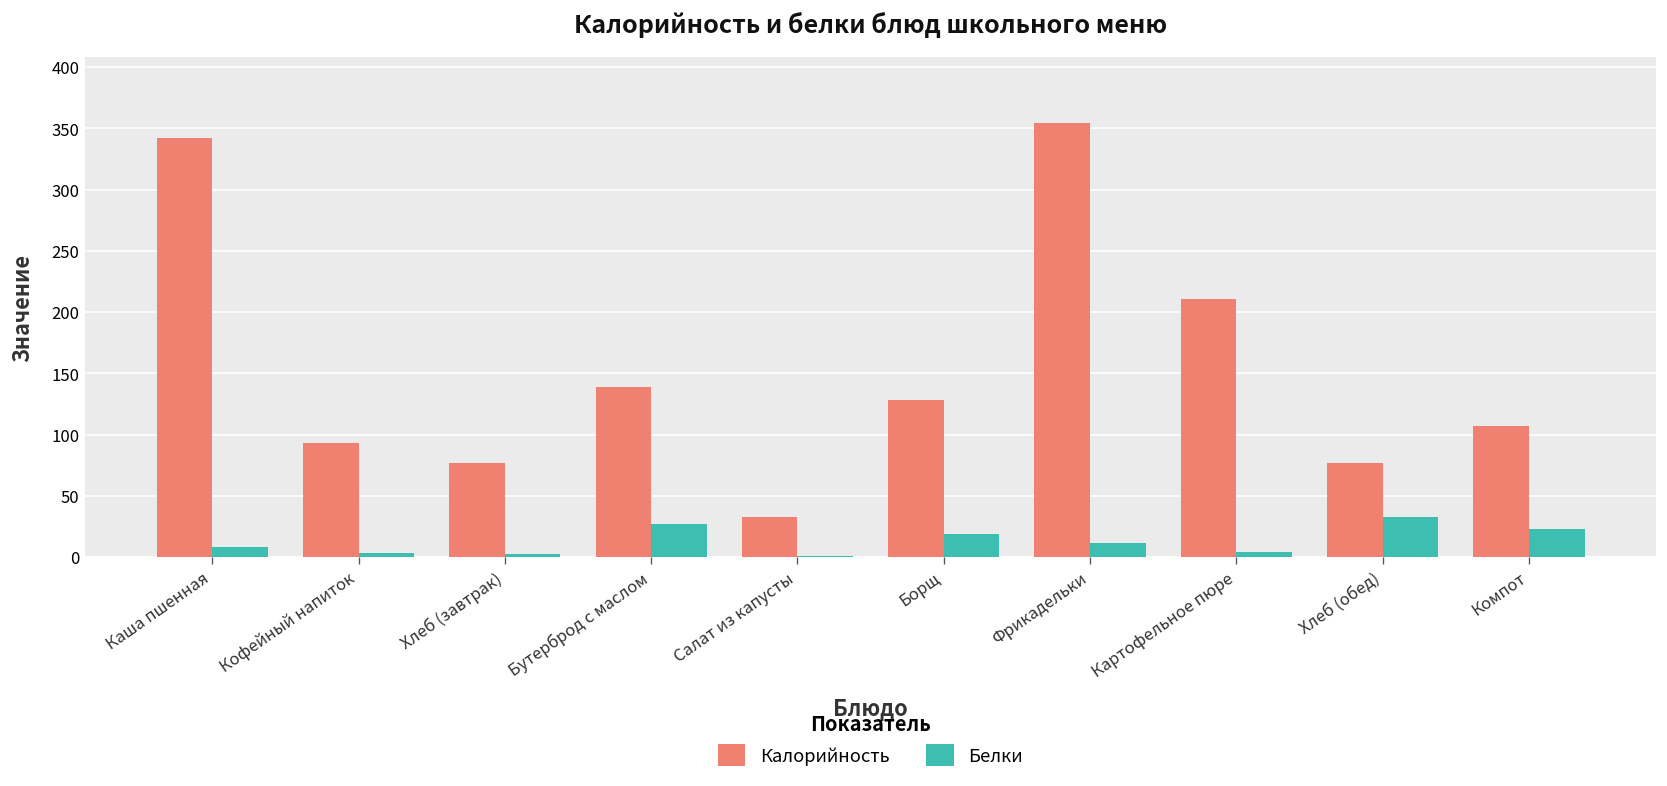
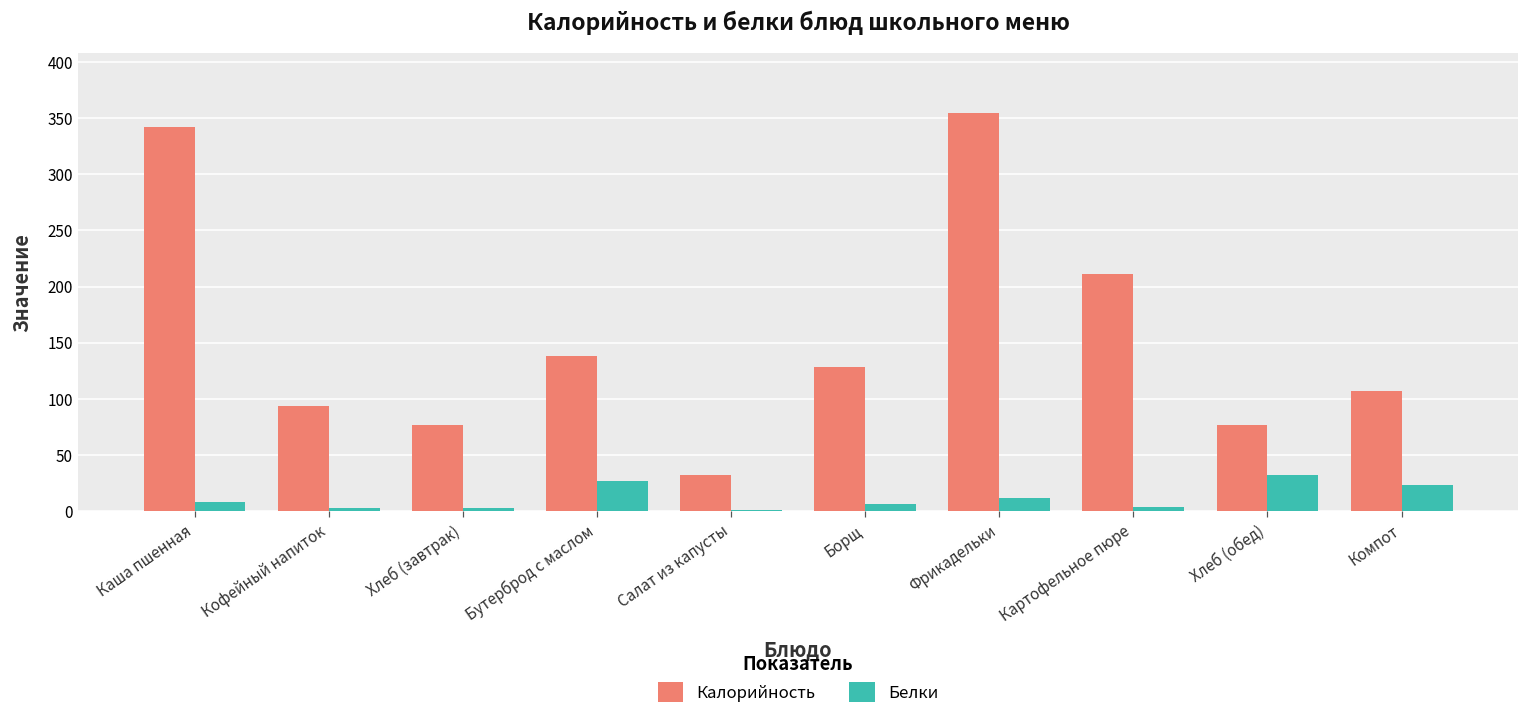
Белки, Борщ: 19 -> 6
